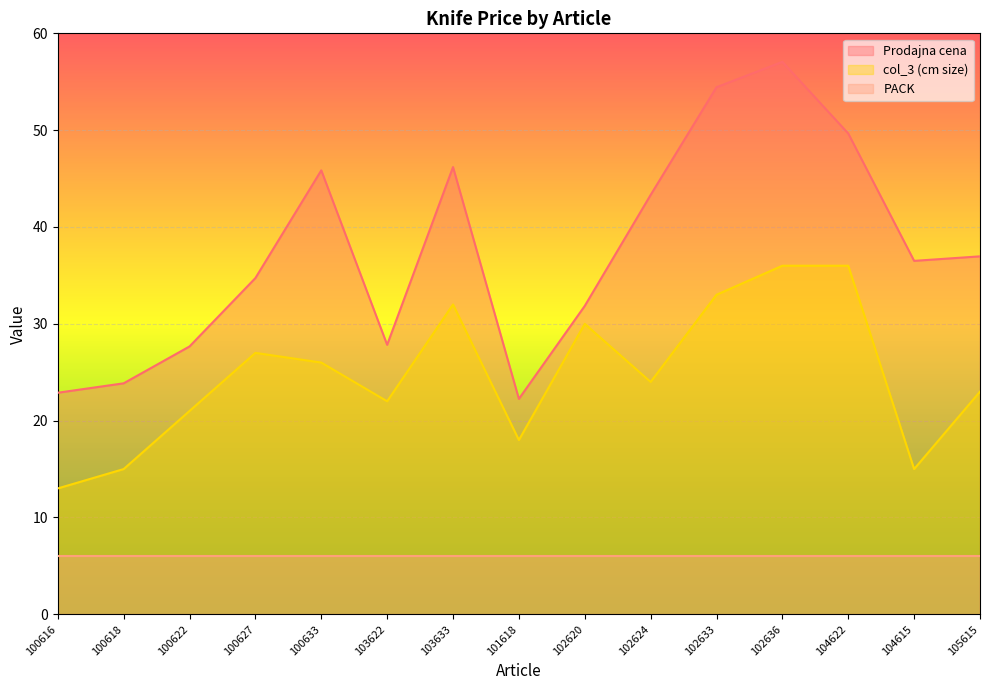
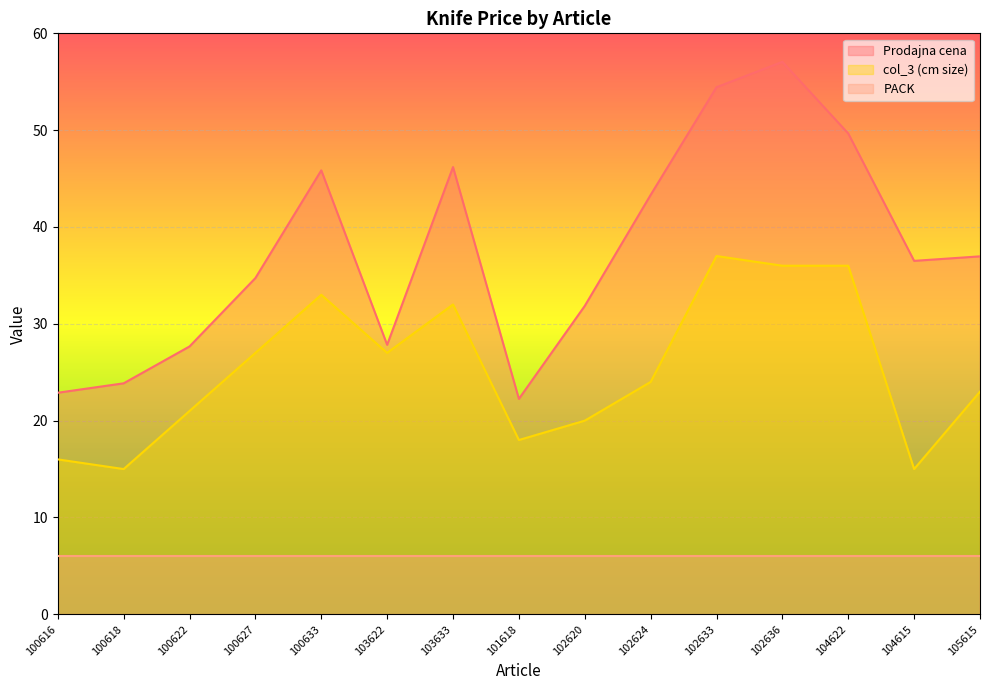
col_3 (cm size), 100616: 13 -> 16
col_3 (cm size), 100633: 26 -> 33
col_3 (cm size), 103622: 22 -> 27
col_3 (cm size), 102620: 30 -> 20
col_3 (cm size), 102633: 33 -> 37
